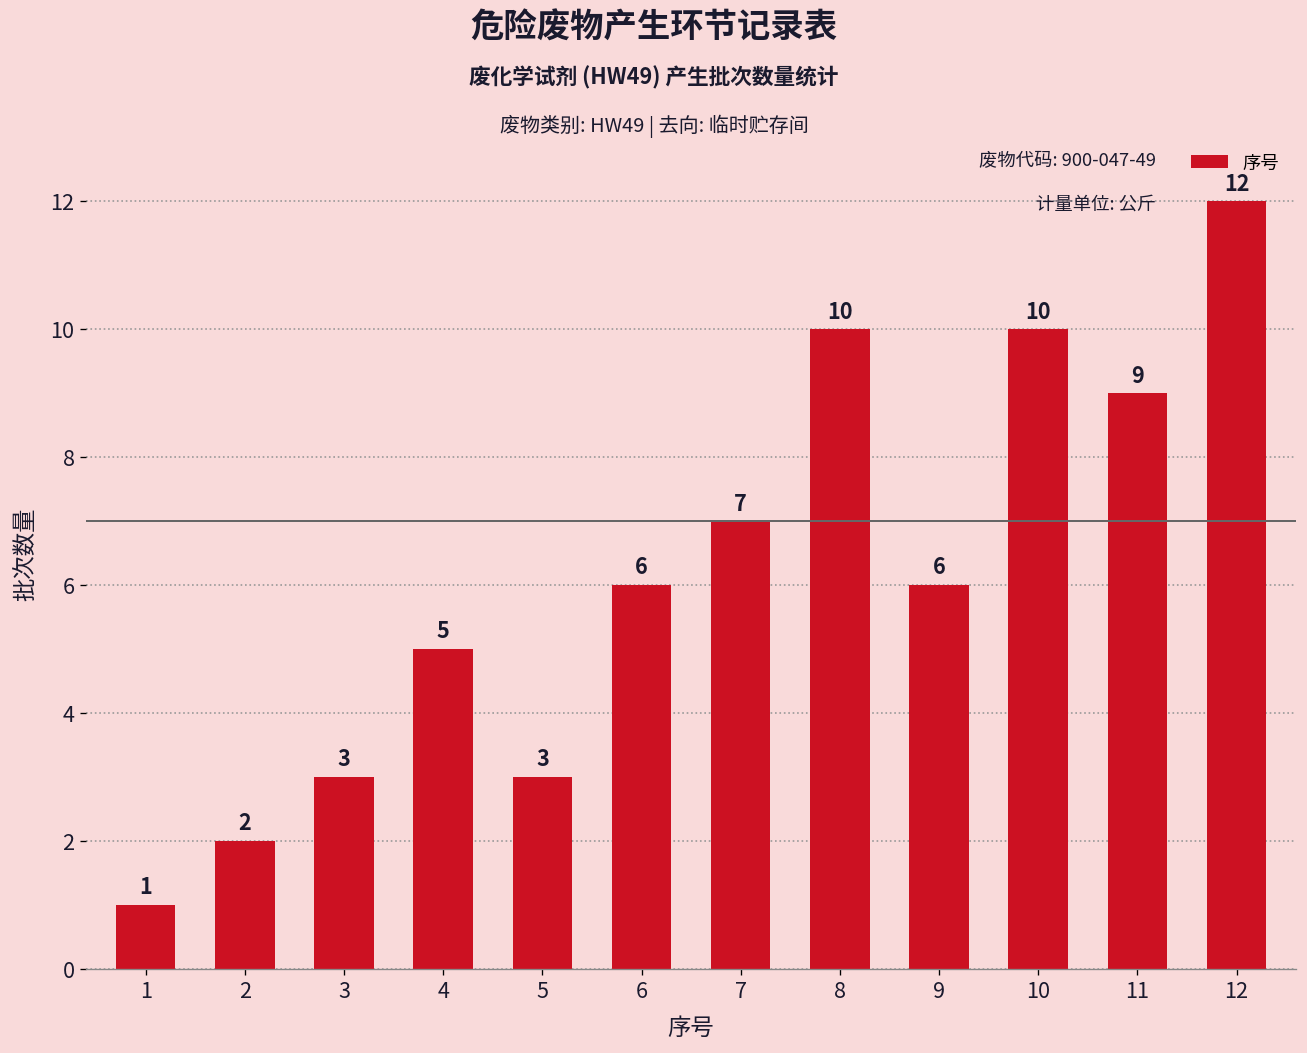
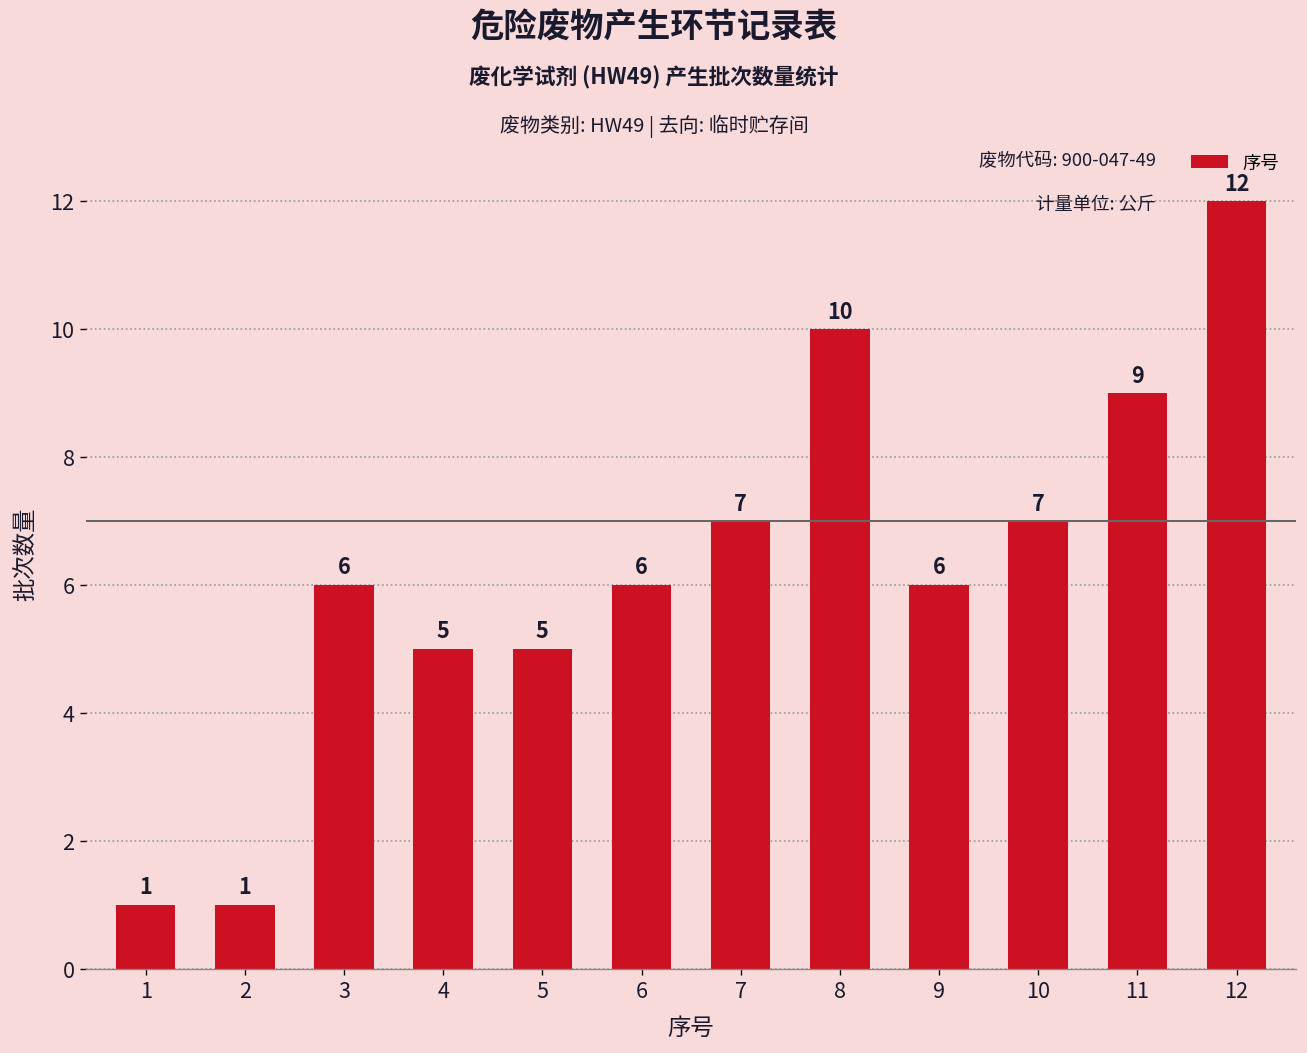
2: 2 -> 1
3: 3 -> 6
5: 3 -> 5
10: 10 -> 7
